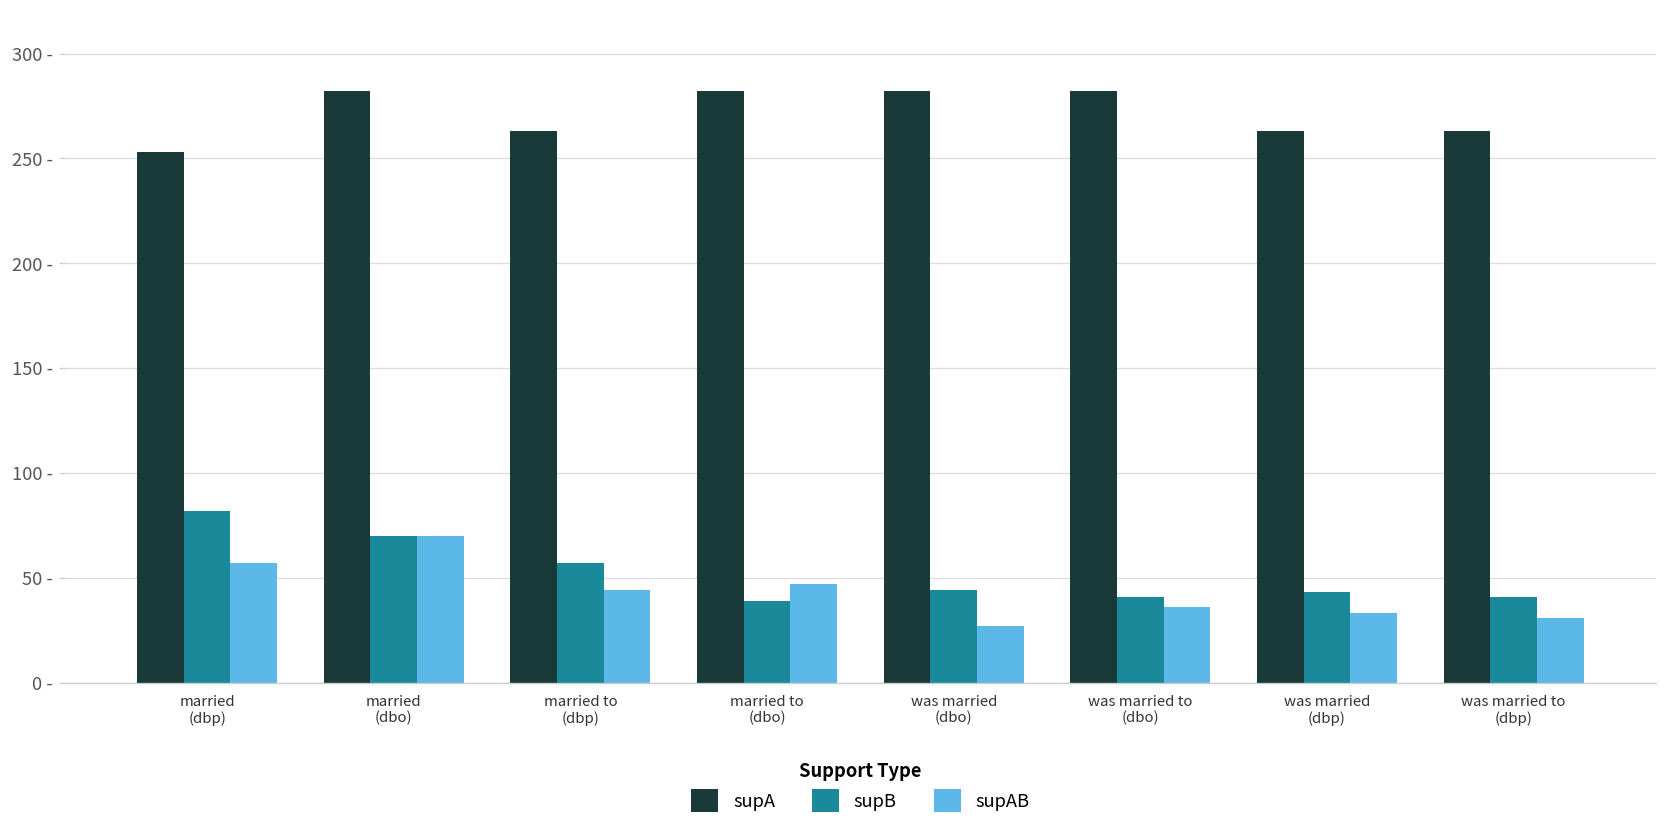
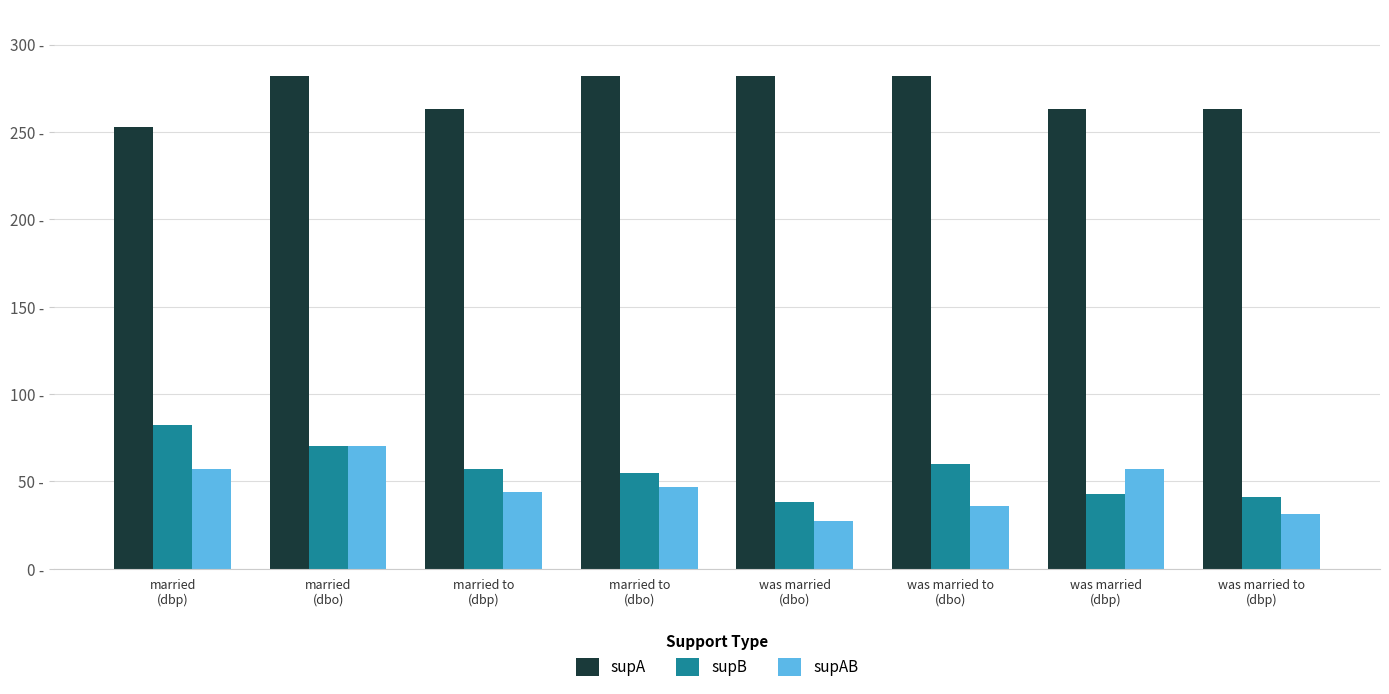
supB, married to (dbo): 39 - -> 55 -
supB, was married (dbo): 44 - -> 38 -
supB, was married to (dbo): 41 - -> 60 -
supAB, was married (dbp): 33 - -> 57 -
